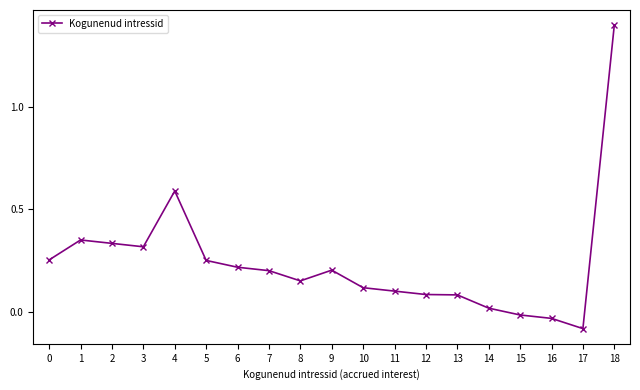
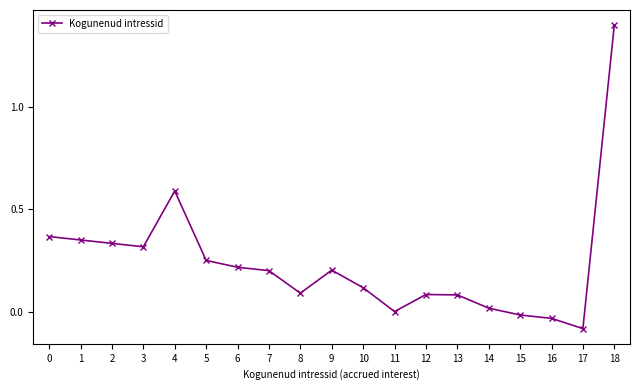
0: 0.25 -> 0.37
8: 0.15 -> 0.09
11: 0.1 -> 0.0
